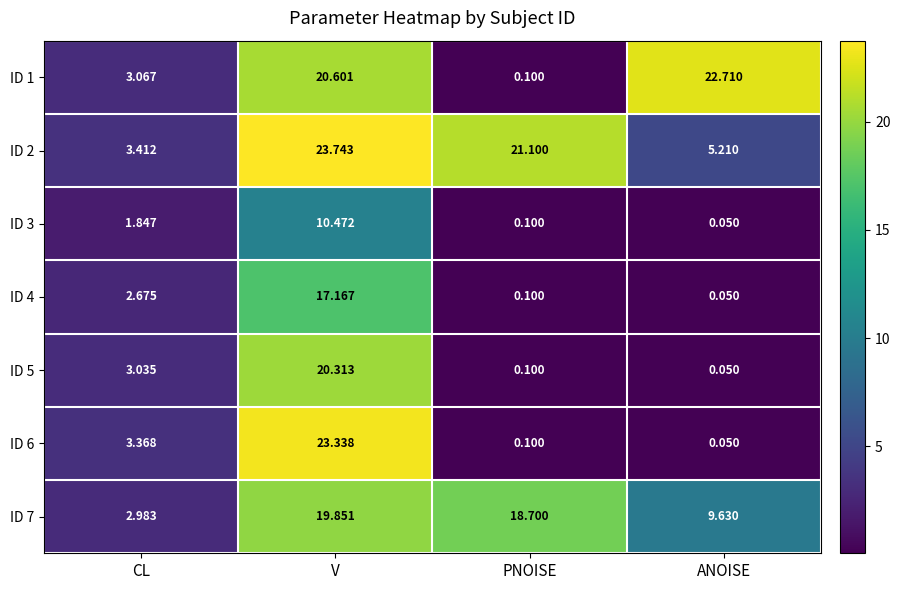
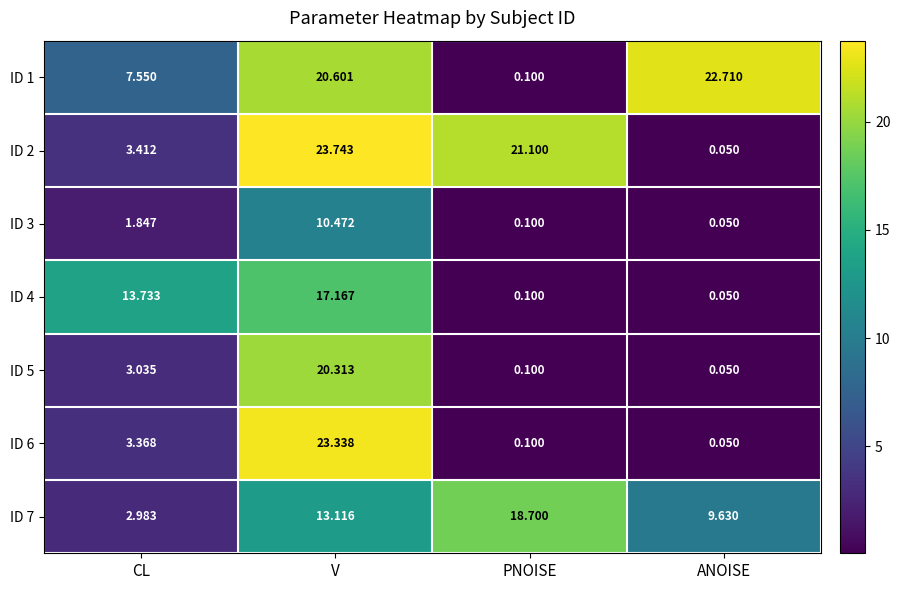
ID 1, CL: 3.067 -> 7.550
ID 2, ANOISE: 5.210 -> 0.050
ID 4, CL: 2.675 -> 13.733
ID 7, V: 19.851 -> 13.116
